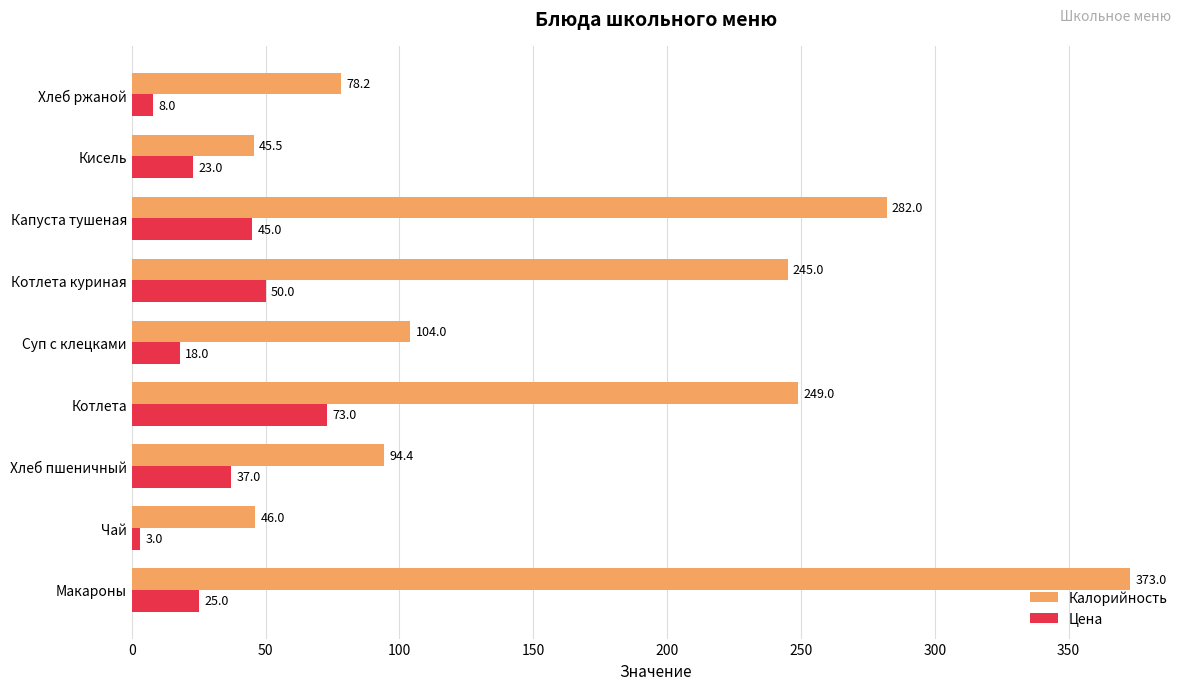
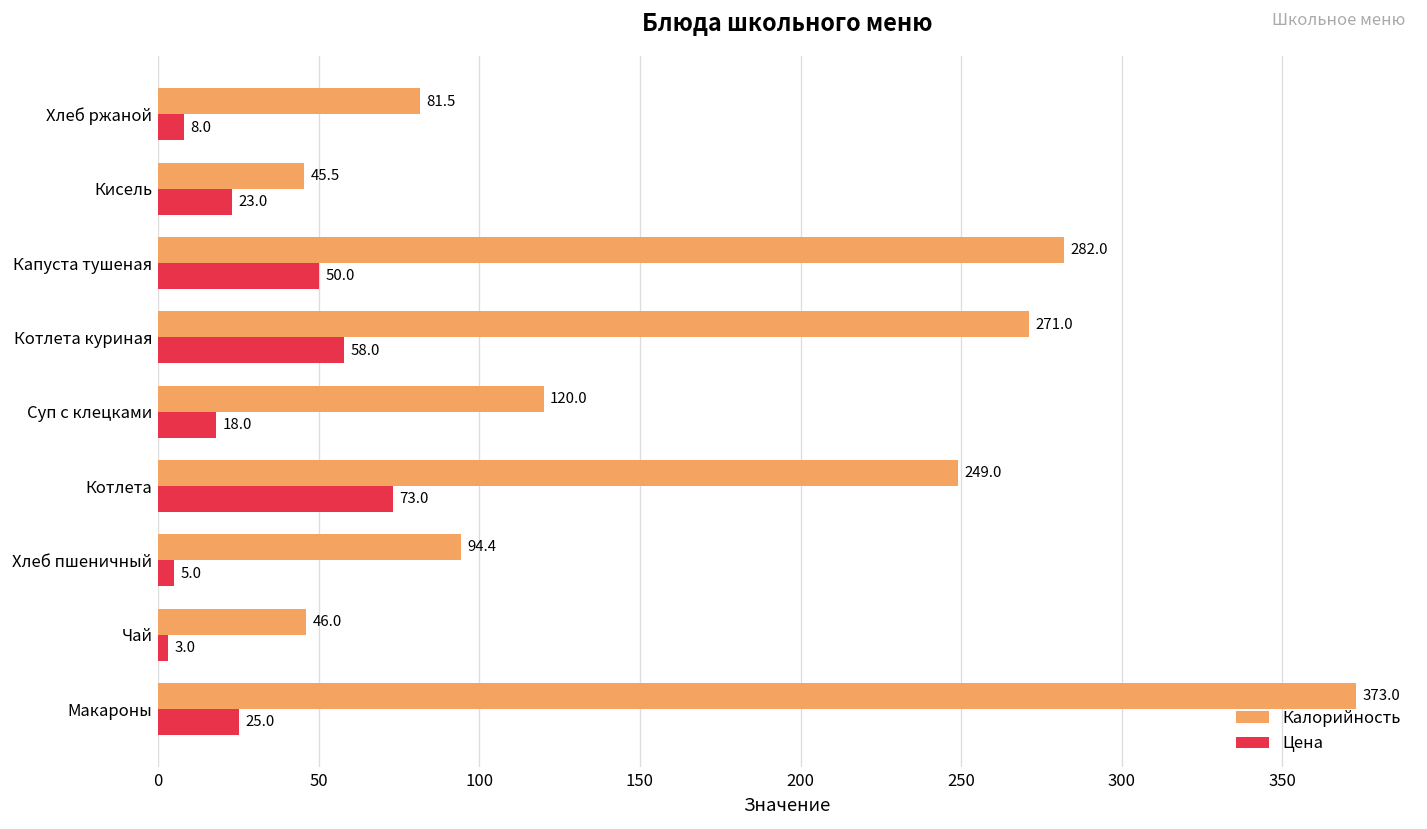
Калорийность, Хлеб ржаной: 78.2 -> 81.5
Цена, Капуста тушеная: 45.0 -> 50.0
Калорийность, Котлета куриная: 245.0 -> 271.0
Цена, Котлета куриная: 50.0 -> 58.0
Калорийность, Суп с клецками: 104.0 -> 120.0
Цена, Хлеб пшеничный: 37.0 -> 5.0
